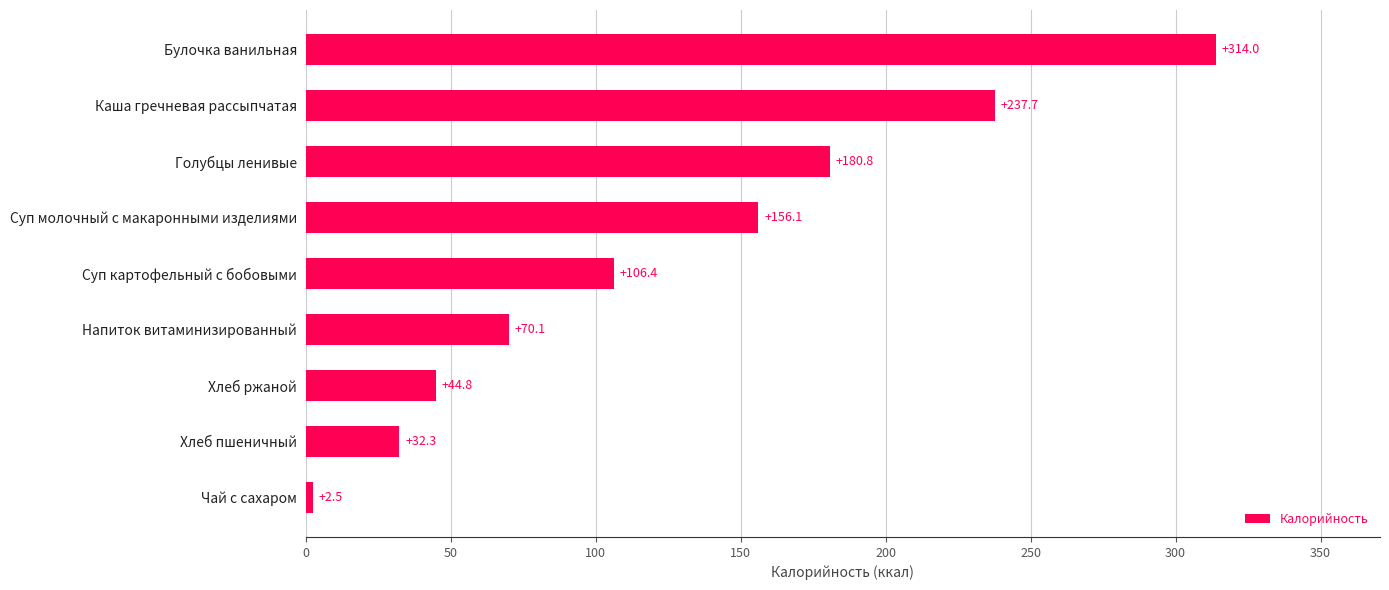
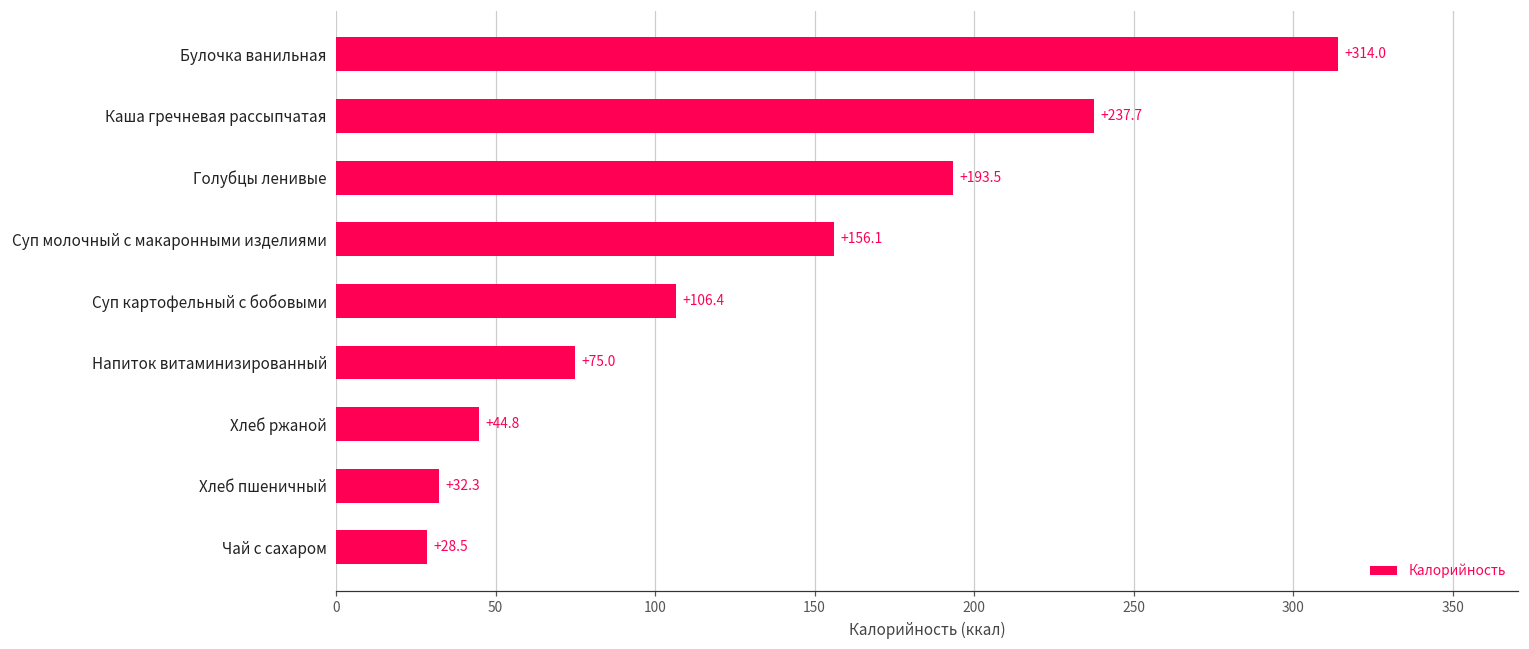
Голубцы ленивые: +180.8 -> +193.5
Напиток витаминизированный: +70.1 -> +75.0
Чай с сахаром: +2.5 -> +28.5
